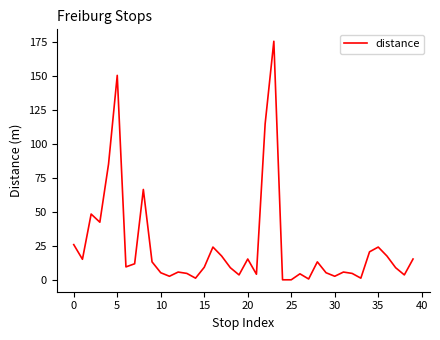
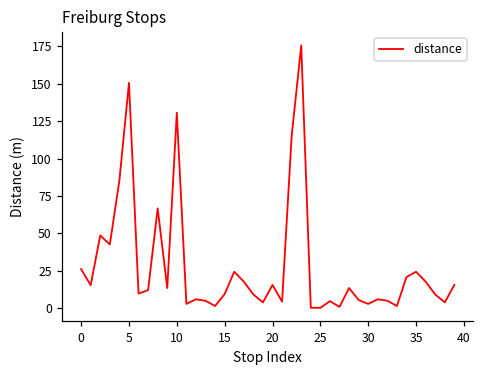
10: 5 -> 131
